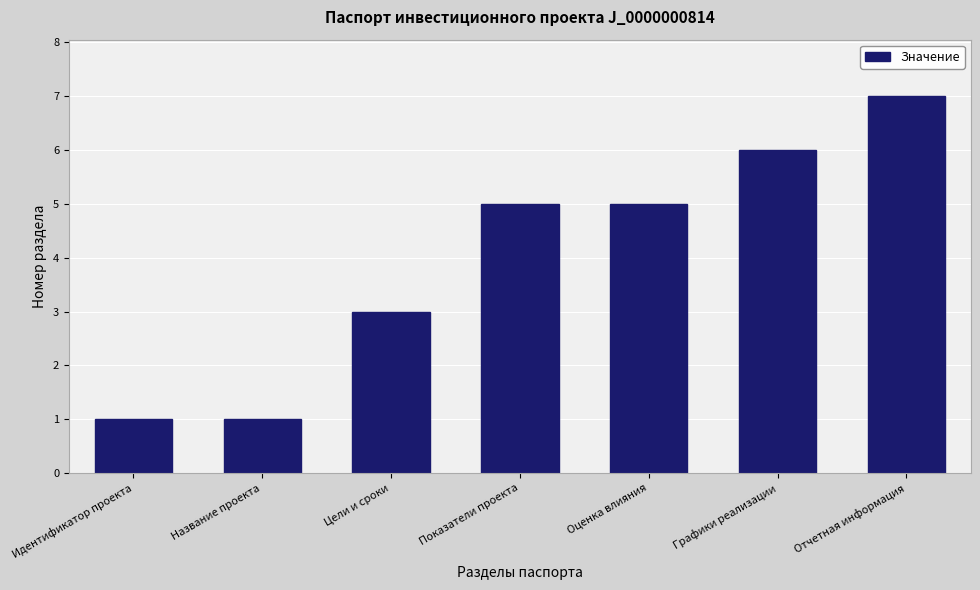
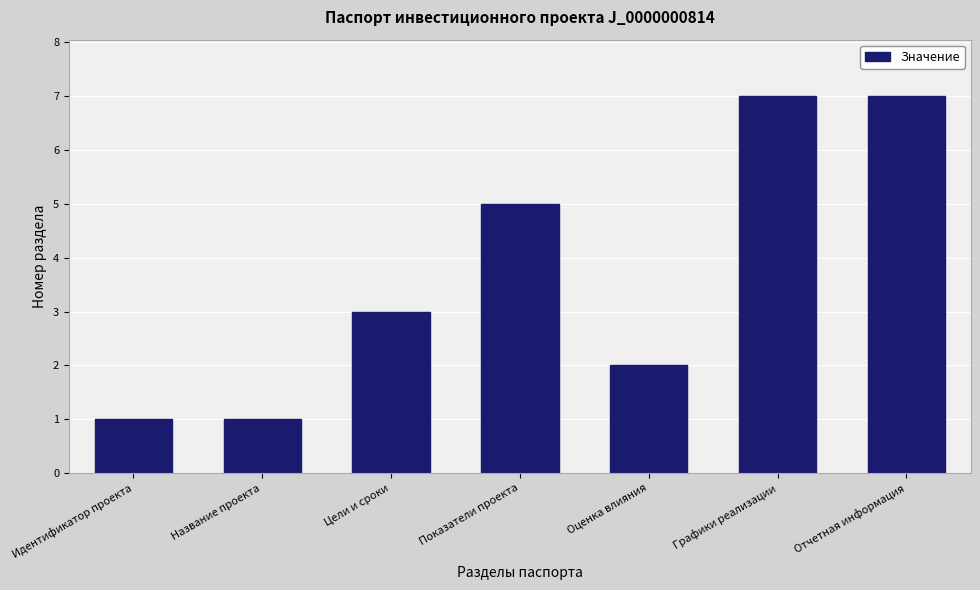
Оценка влияния: 5 -> 2
Графики реализации: 6 -> 7
